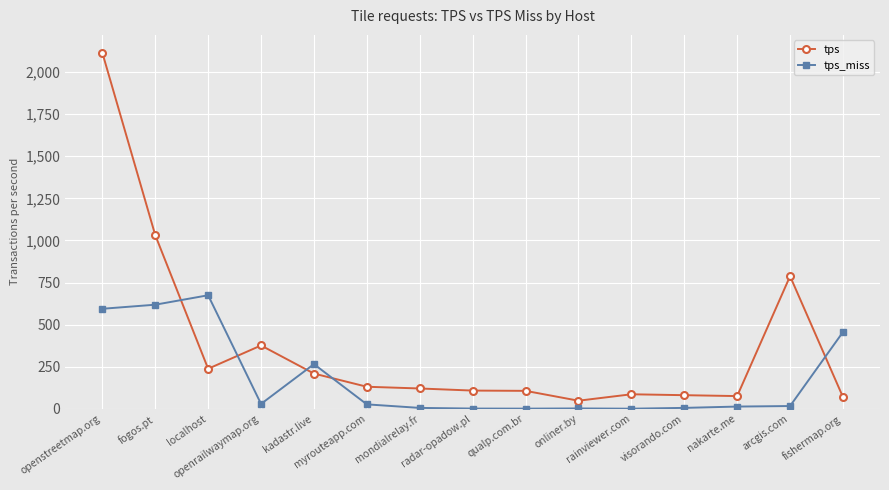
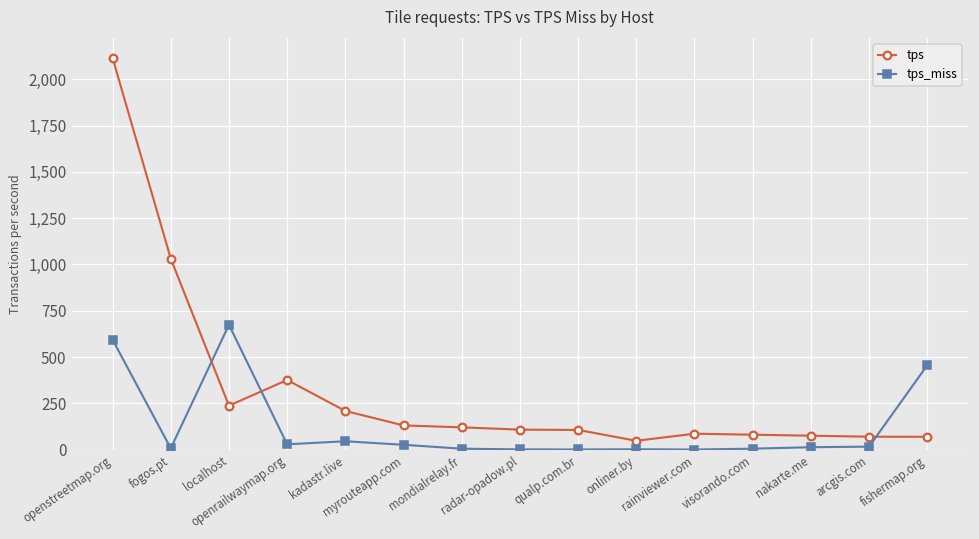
tps_miss, fogos.pt: 620 -> 10
tps_miss, kadastr.live: 270 -> 50
tps, arcgis.com: 790 -> 70
